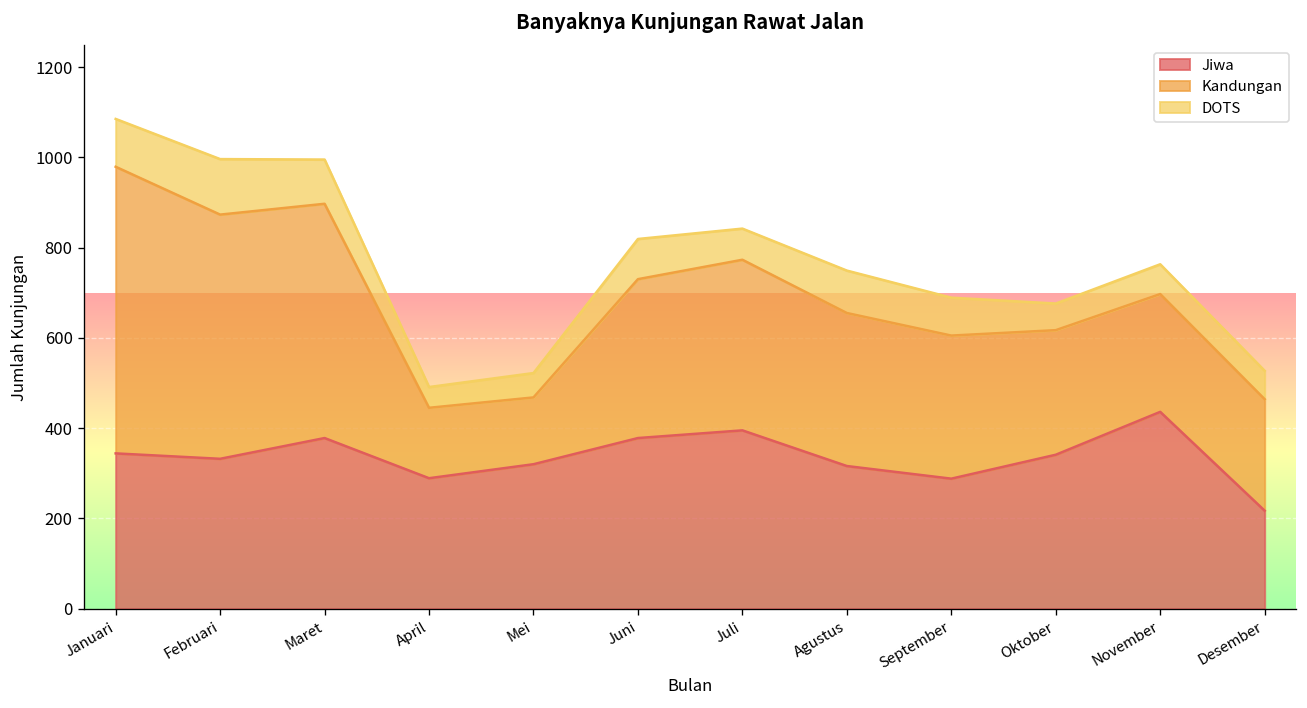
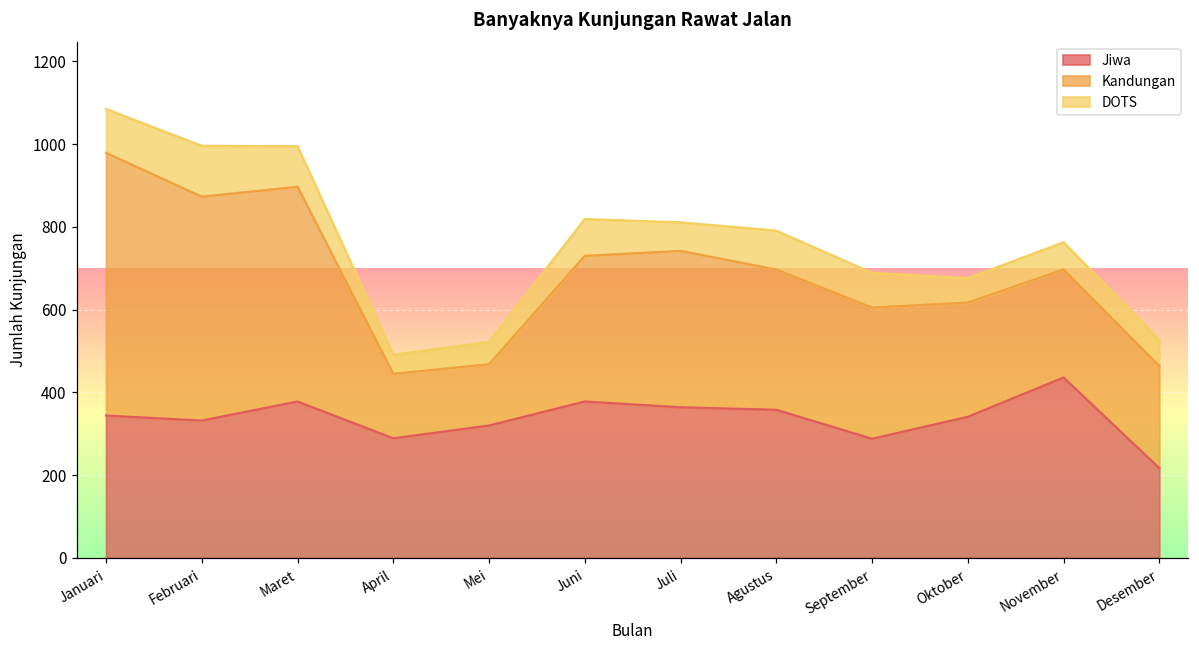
Jiwa, Juli: 400 -> 360
Jiwa, Agustus: 320 -> 360
